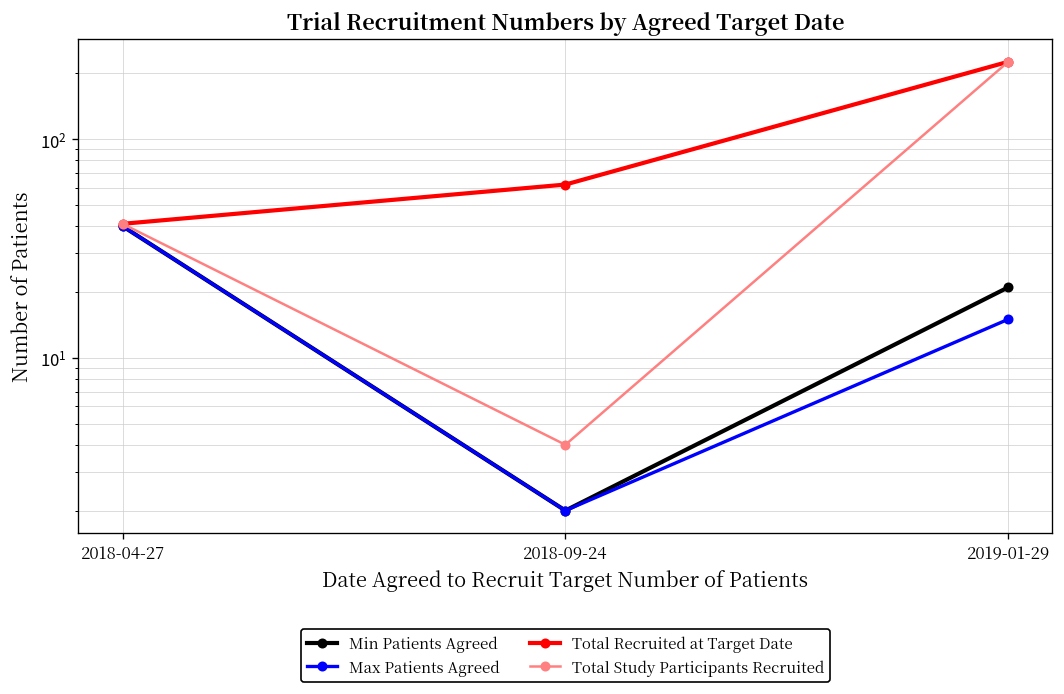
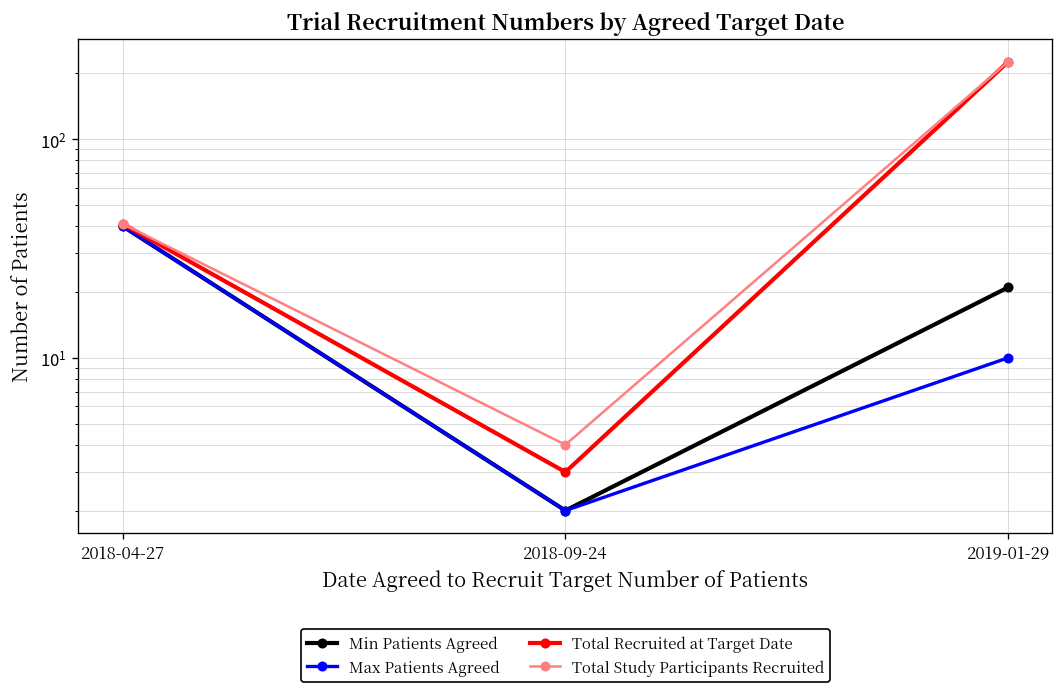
Total Recruited at Target Date, 2018-09-24: 62 -> 3
Max Patients Agreed, 2019-01-29: 15 -> 10
